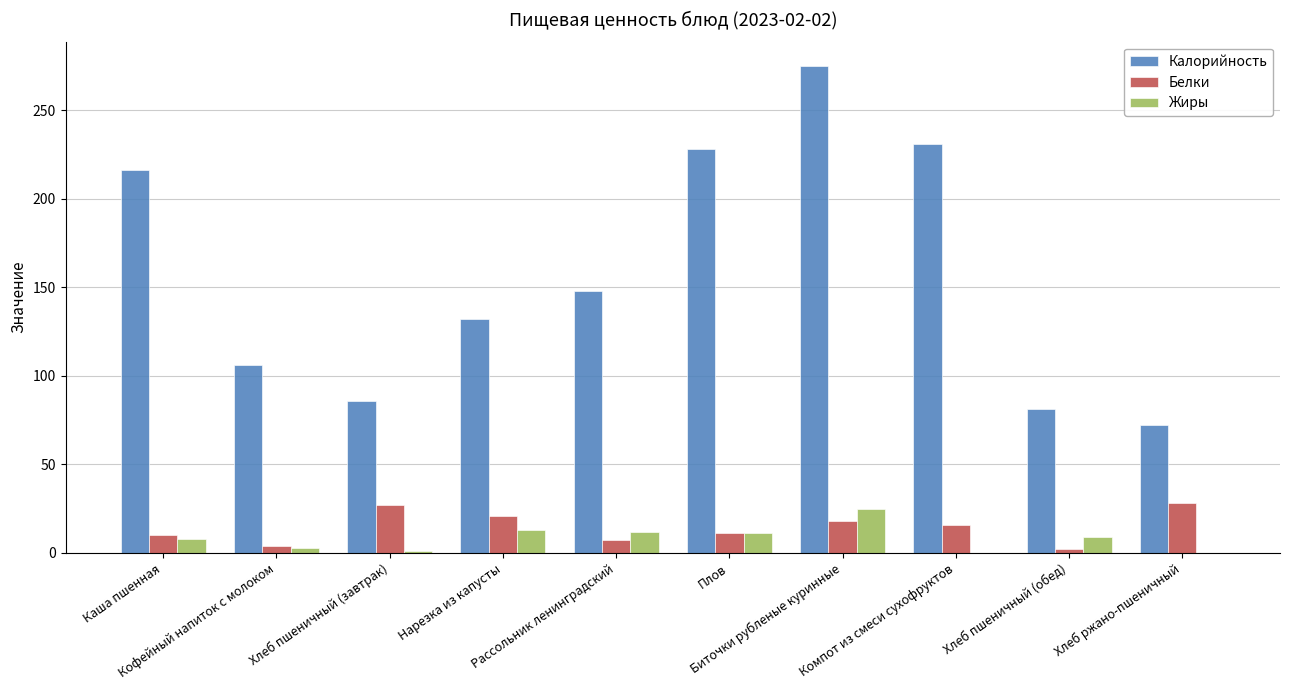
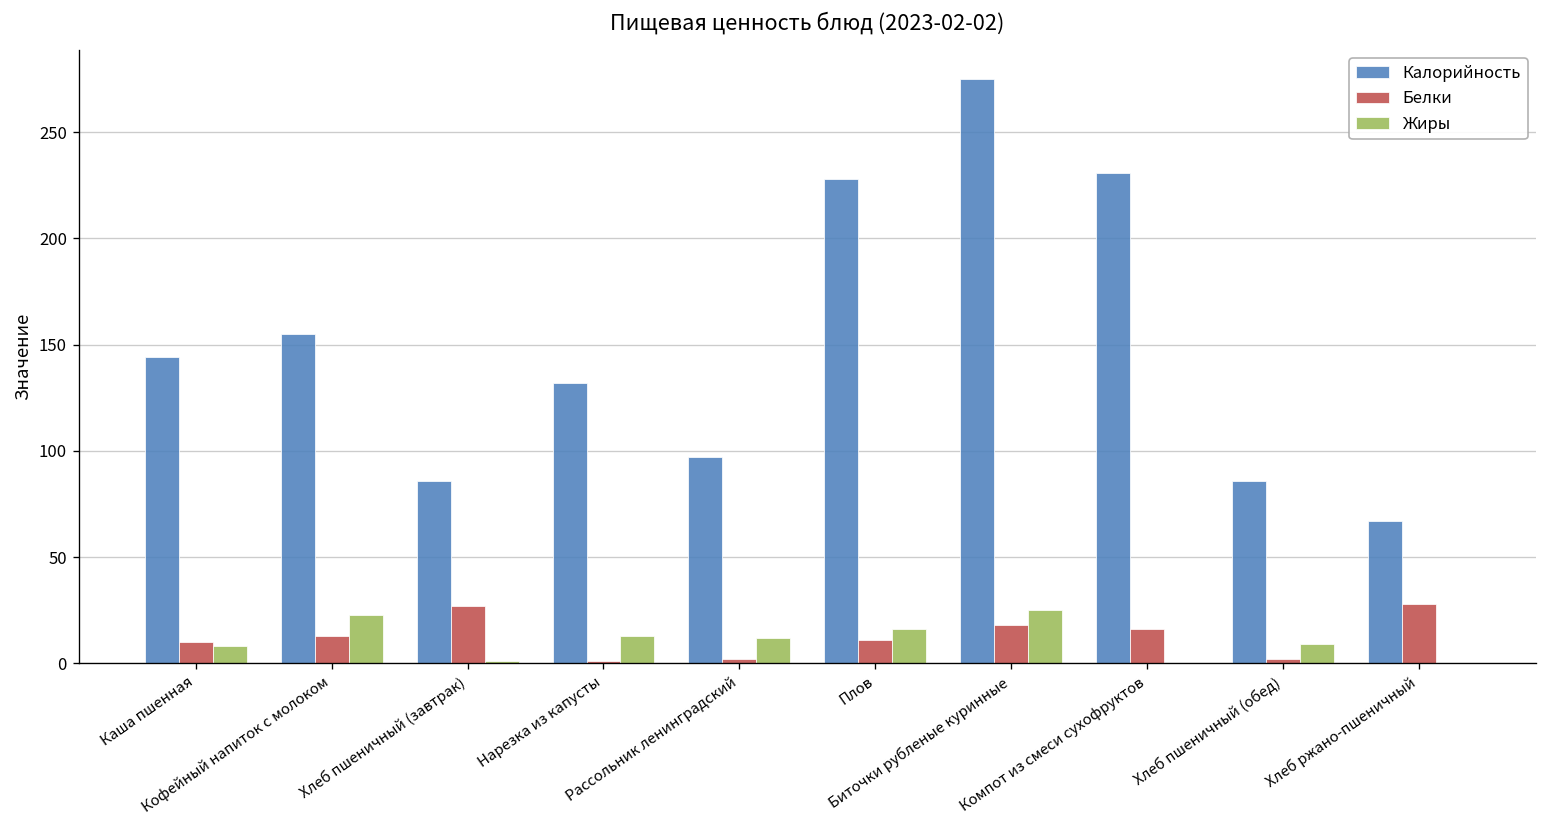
Калорийность, Каша пшенная: 216 -> 144
Калорийность, Кофейный напиток с молоком: 106 -> 155
Белки, Кофейный напиток с молоком: 4 -> 13
Жиры, Кофейный напиток с молоком: 3 -> 23
Белки, Нарезка из капусты: 21 -> 1
Калорийность, Рассольник ленинградский: 148 -> 97
Белки, Рассольник ленинградский: 7 -> 2
Жиры, Плов: 11 -> 16
Калорийность, Хлеб пшеничный (обед): 81 -> 86
Калорийность, Хлеб ржано-пшеничный: 72 -> 67
